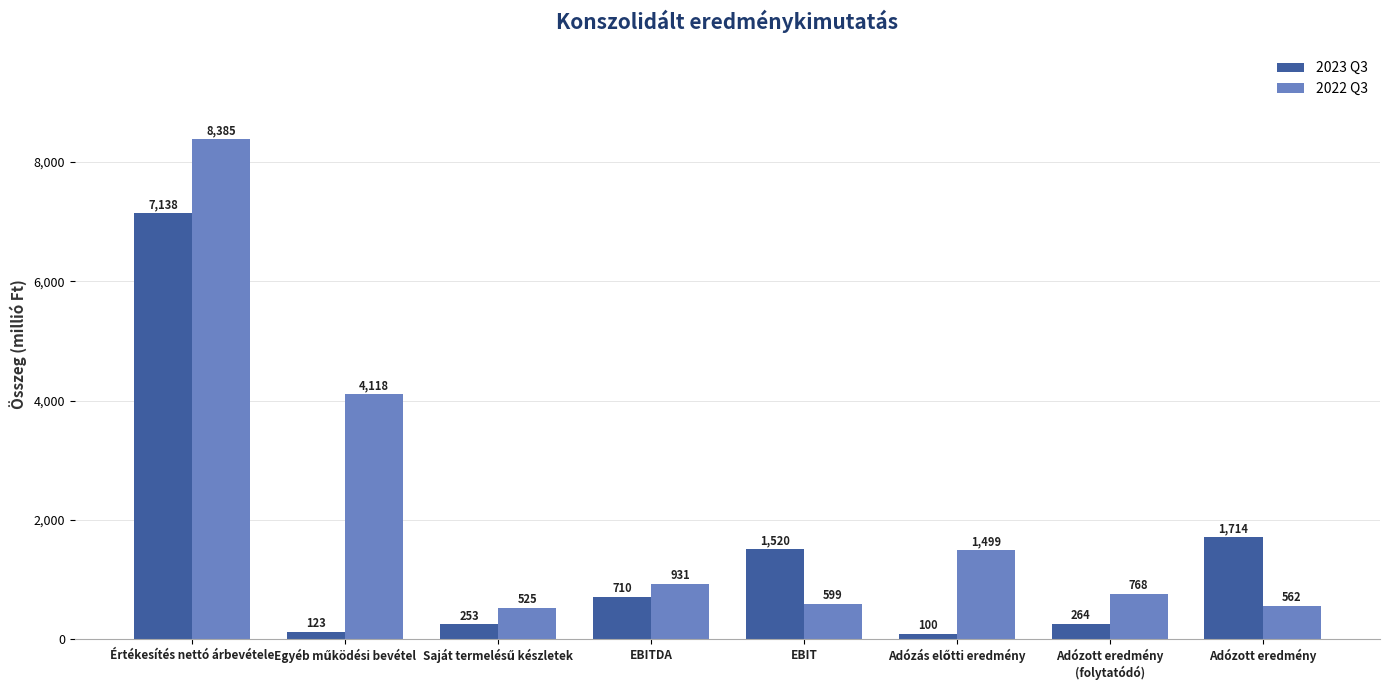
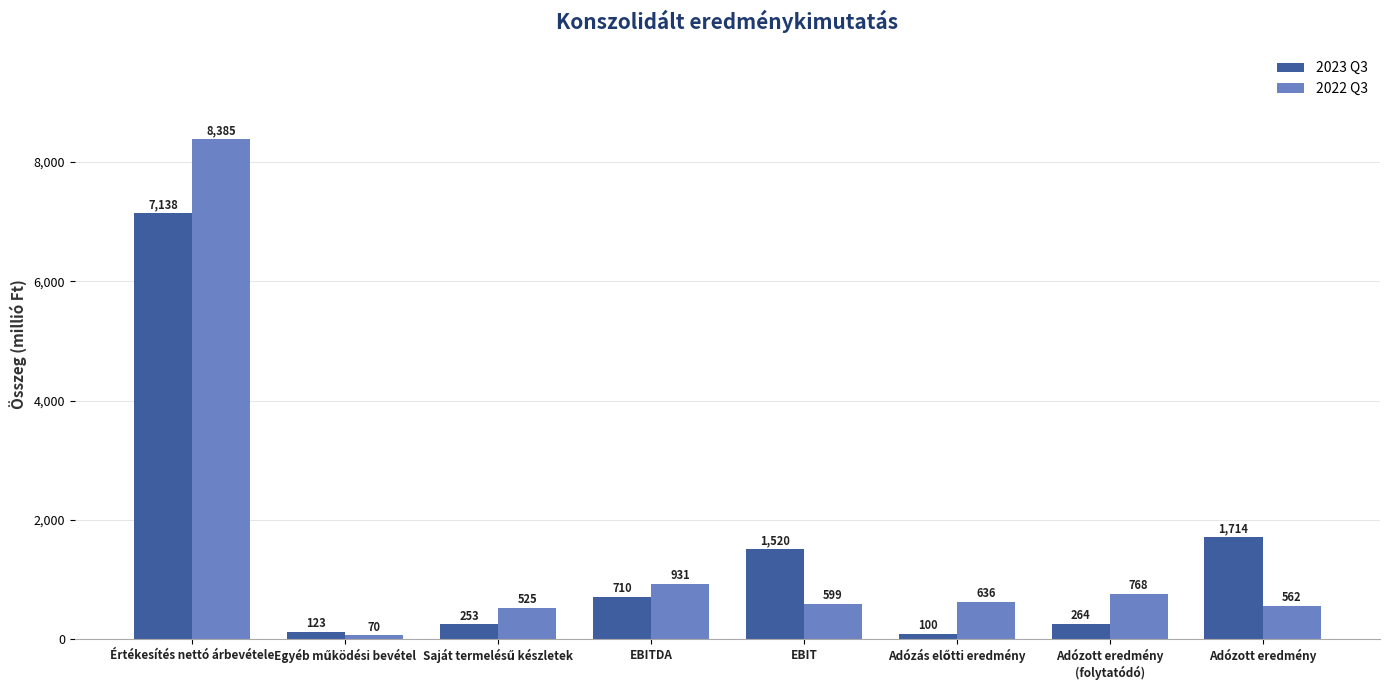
2022 Q3, Egyéb működési bevétel: 4,118 -> 70
2022 Q3, Adózás előtti eredmény: 1,499 -> 636
